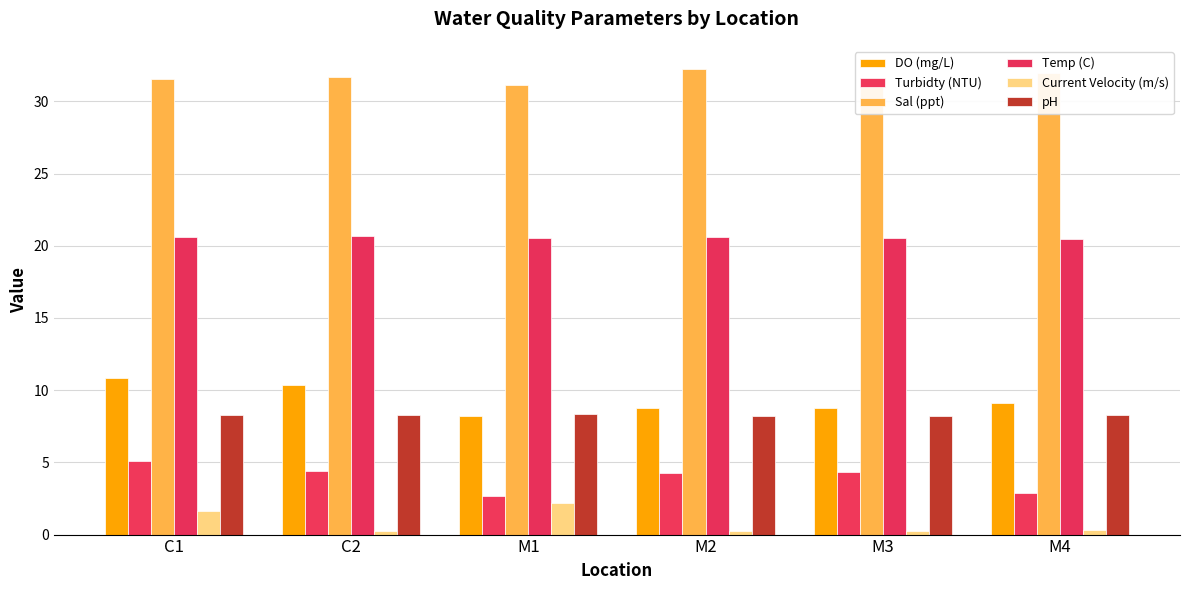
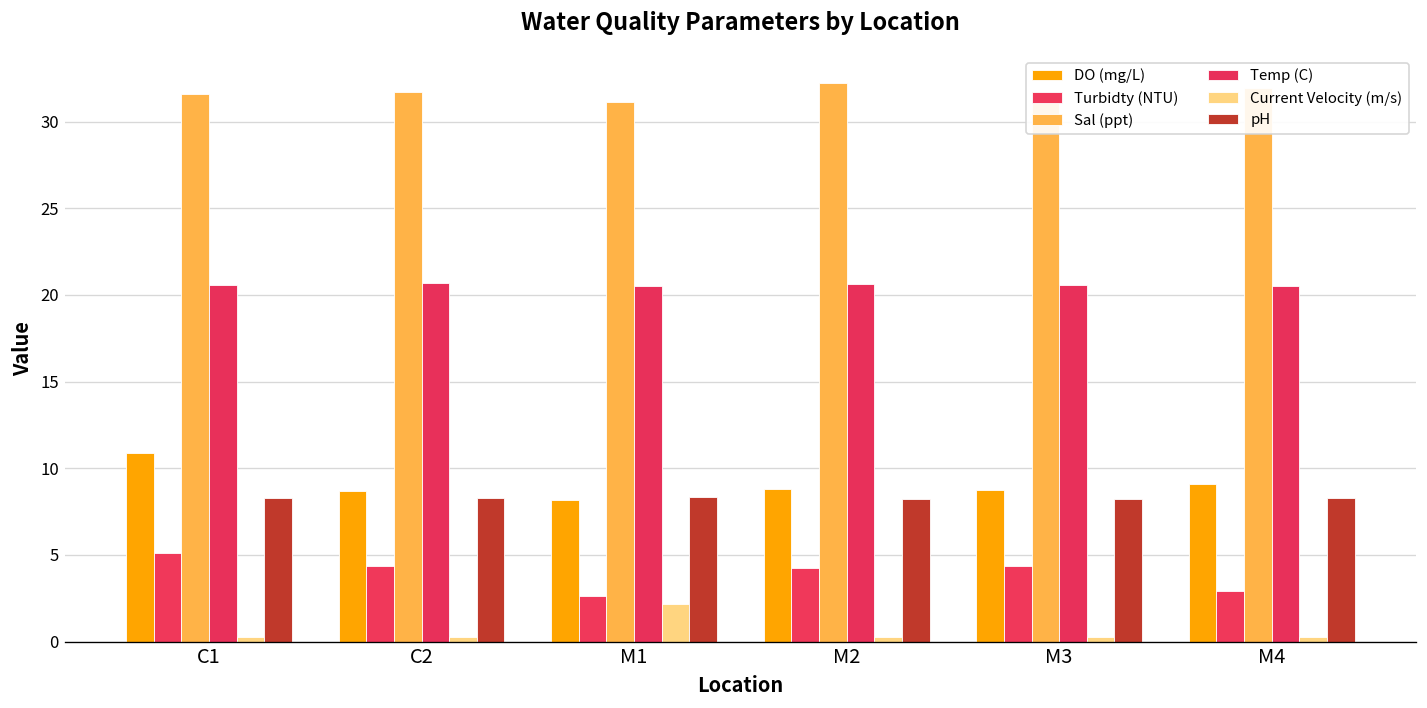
Current Velocity (m/s), C1: 1.6 -> 0.3
DO (mg/L), C2: 10.4 -> 8.7
